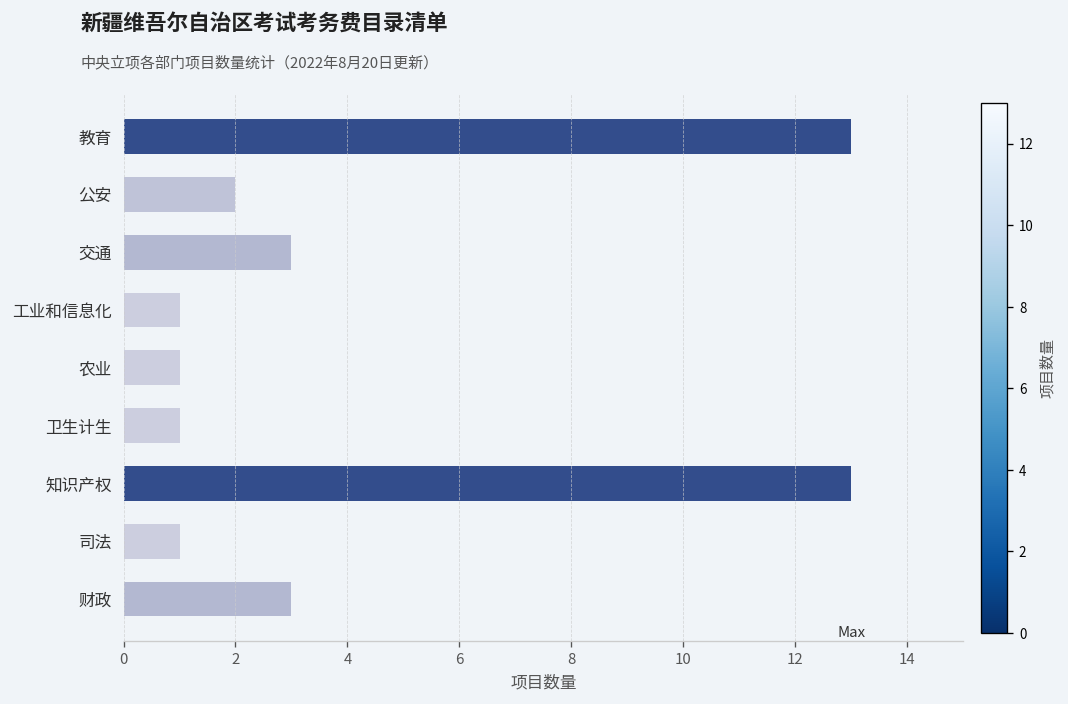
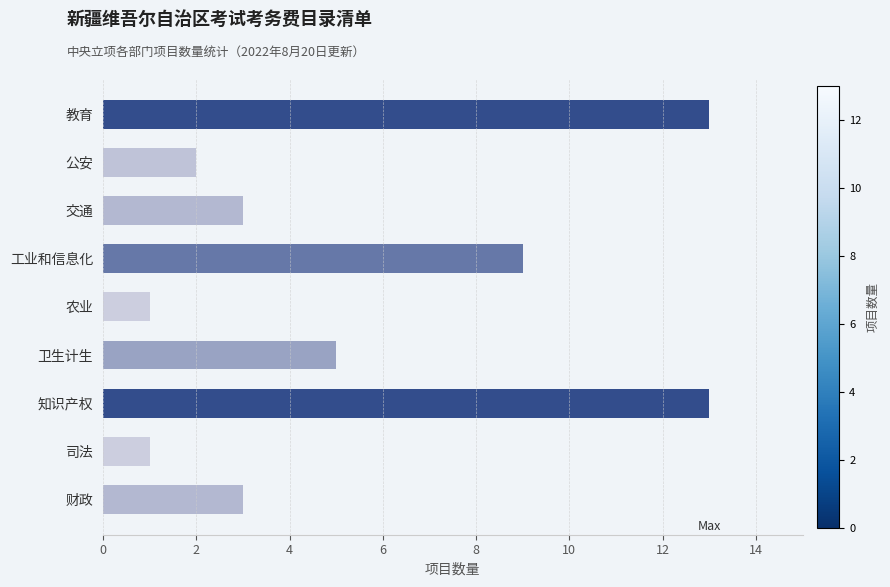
工业和信息化: 1 -> 9
卫生计生: 1 -> 5
